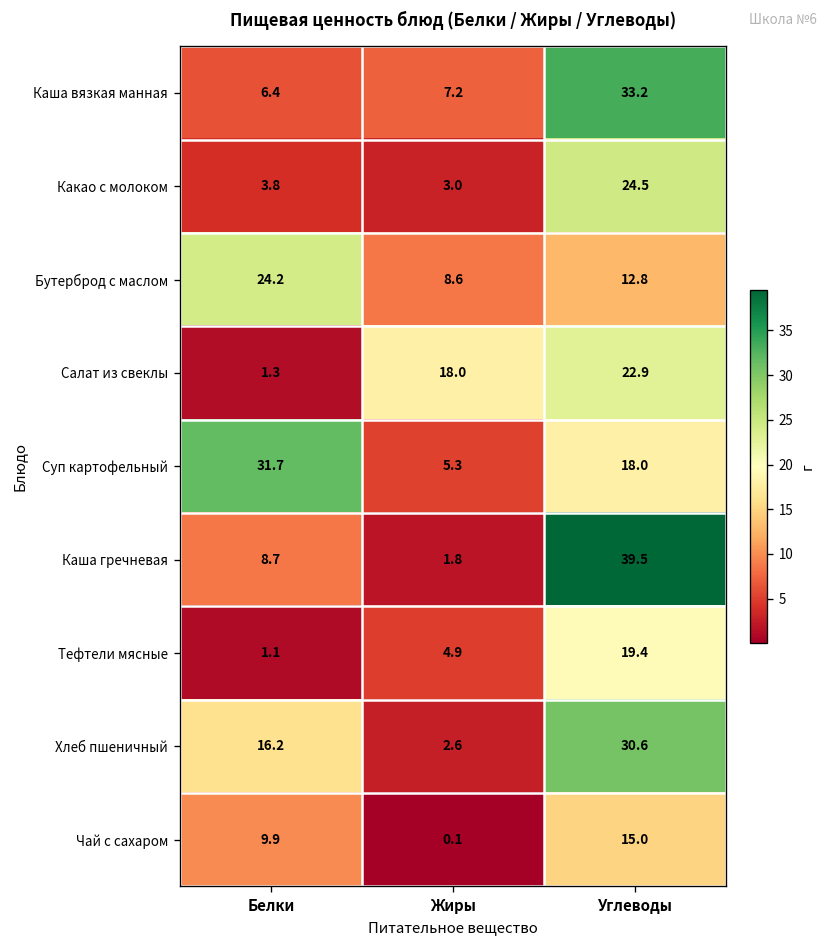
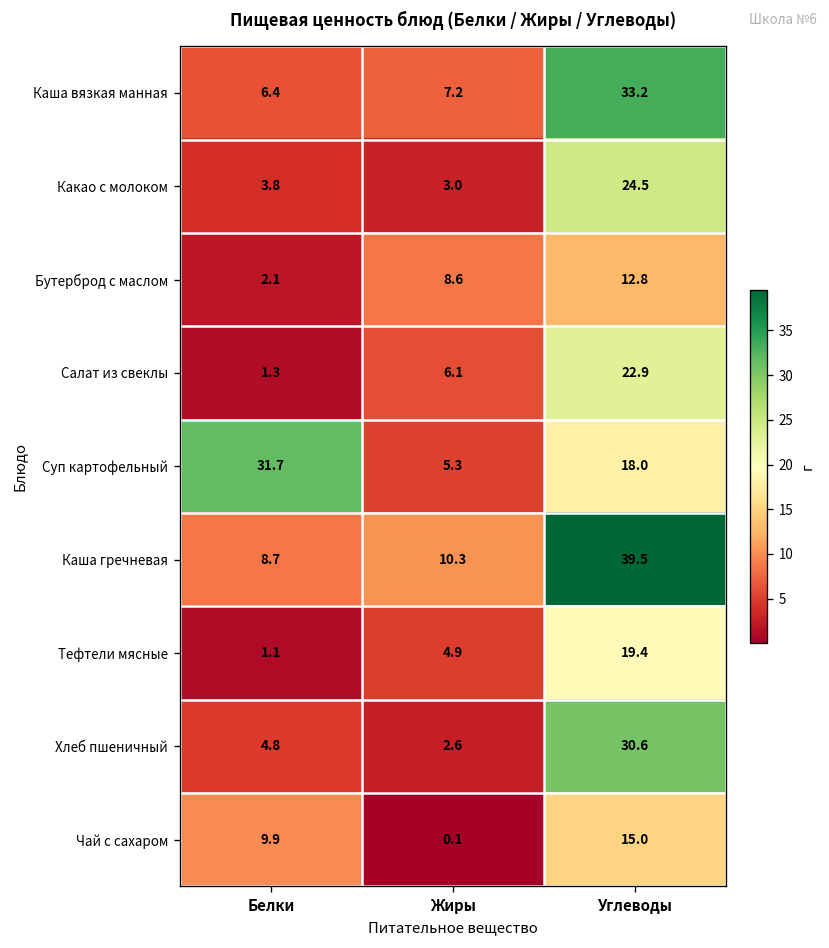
Бутерброд с маслом, Белки: 24.2 -> 2.1
Салат из свеклы, Жиры: 18.0 -> 6.1
Каша гречневая, Жиры: 1.8 -> 10.3
Хлеб пшеничный, Белки: 16.2 -> 4.8
